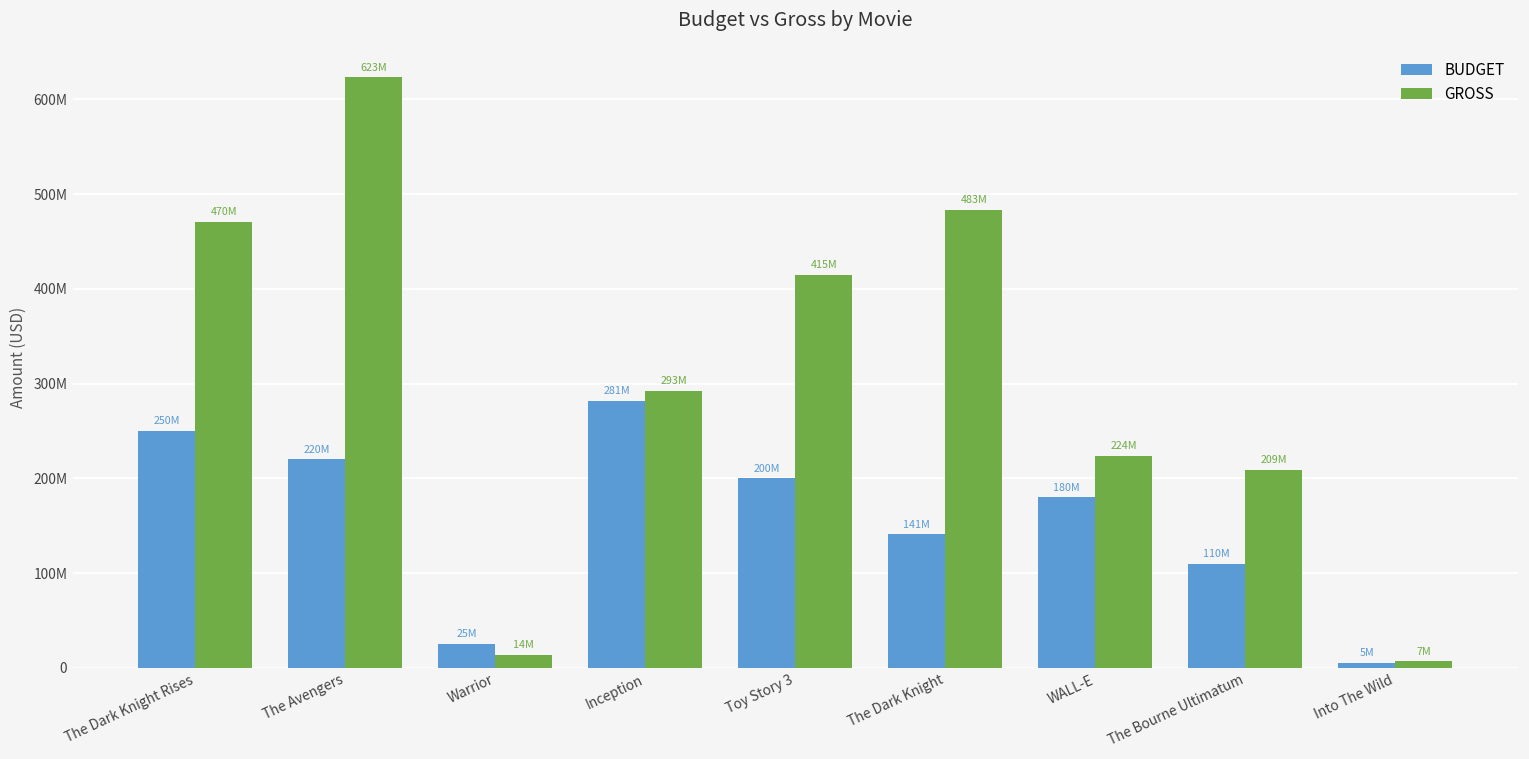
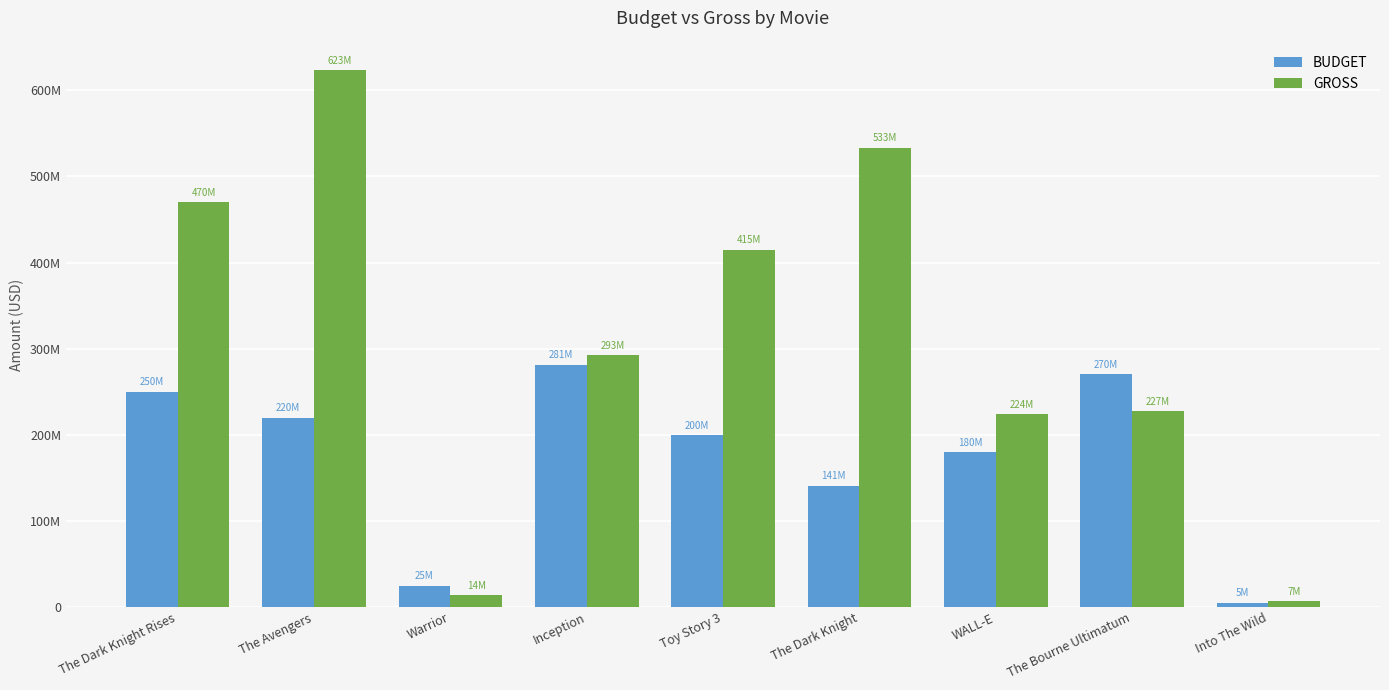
GROSS, The Dark Knight: 483M -> 533M
BUDGET, The Bourne Ultimatum: 110M -> 270M
GROSS, The Bourne Ultimatum: 209M -> 227M
